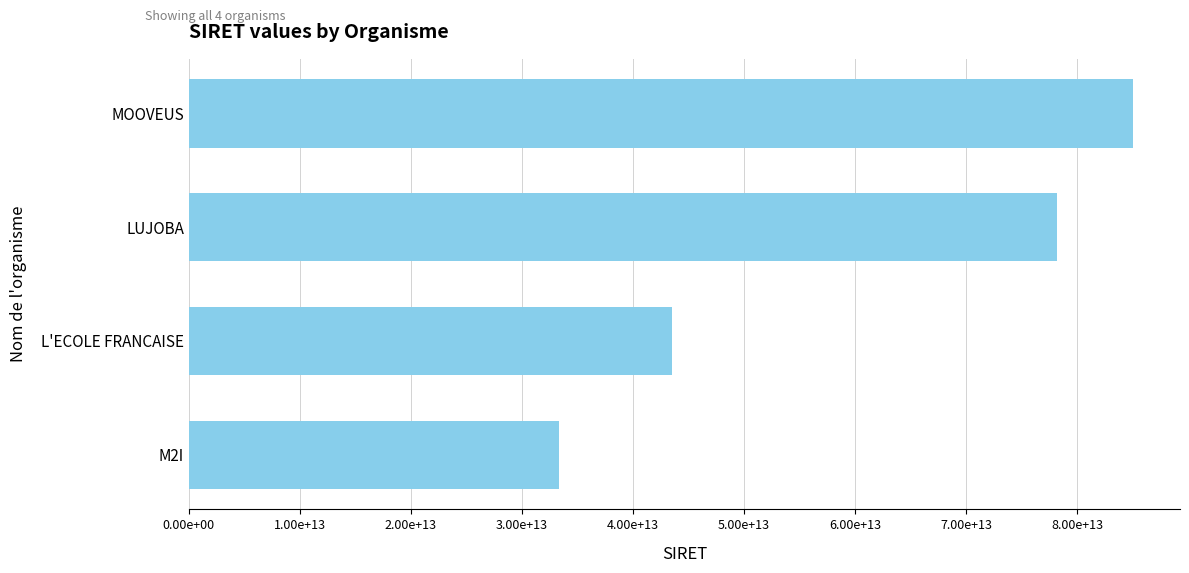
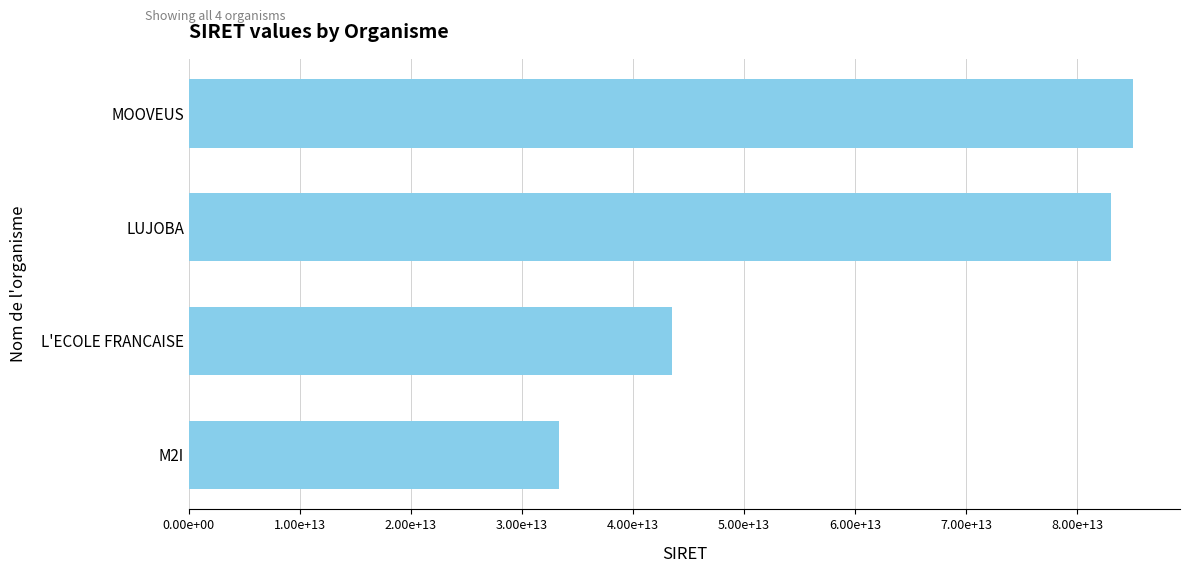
LUJOBA: 78200000000000 -> 83000000000000
